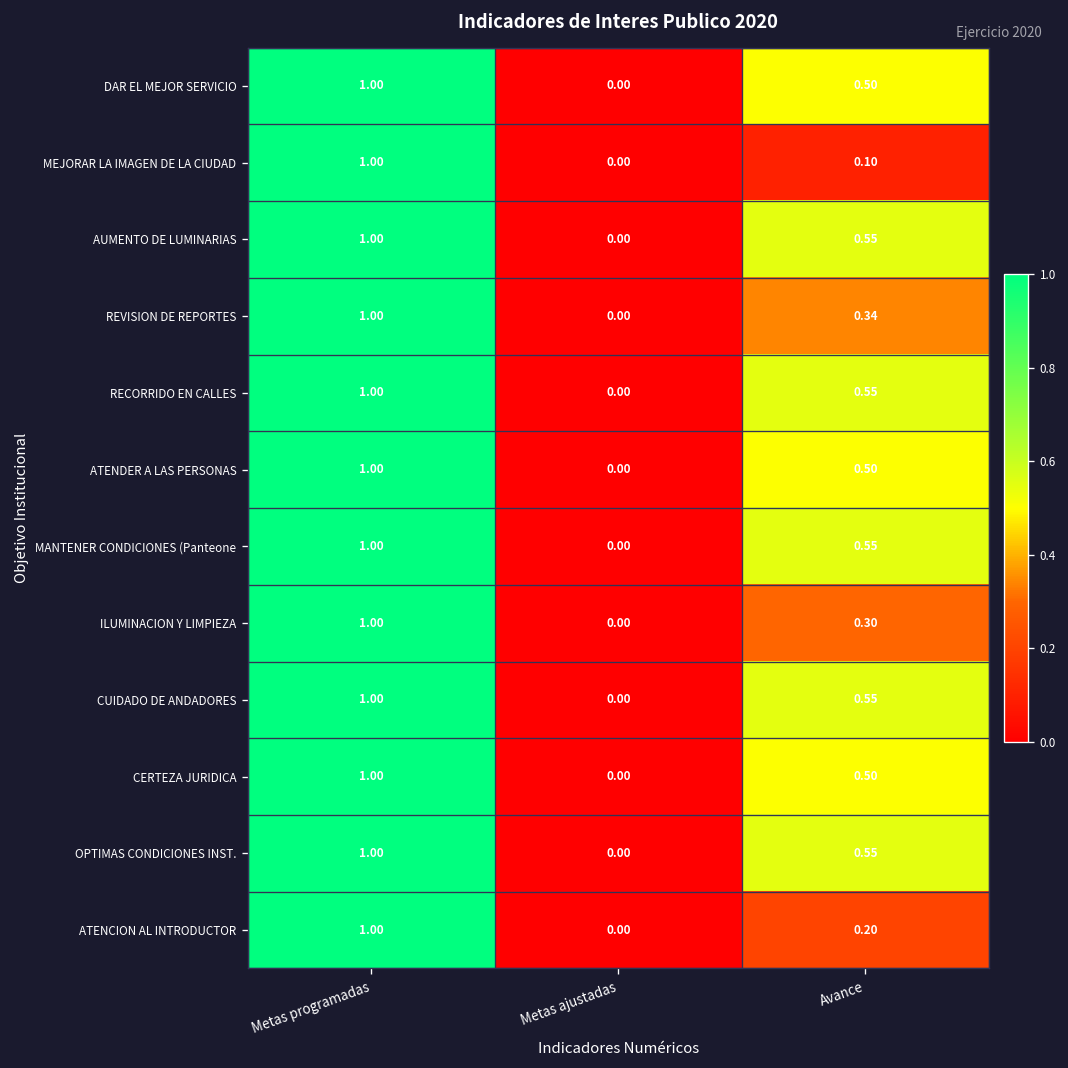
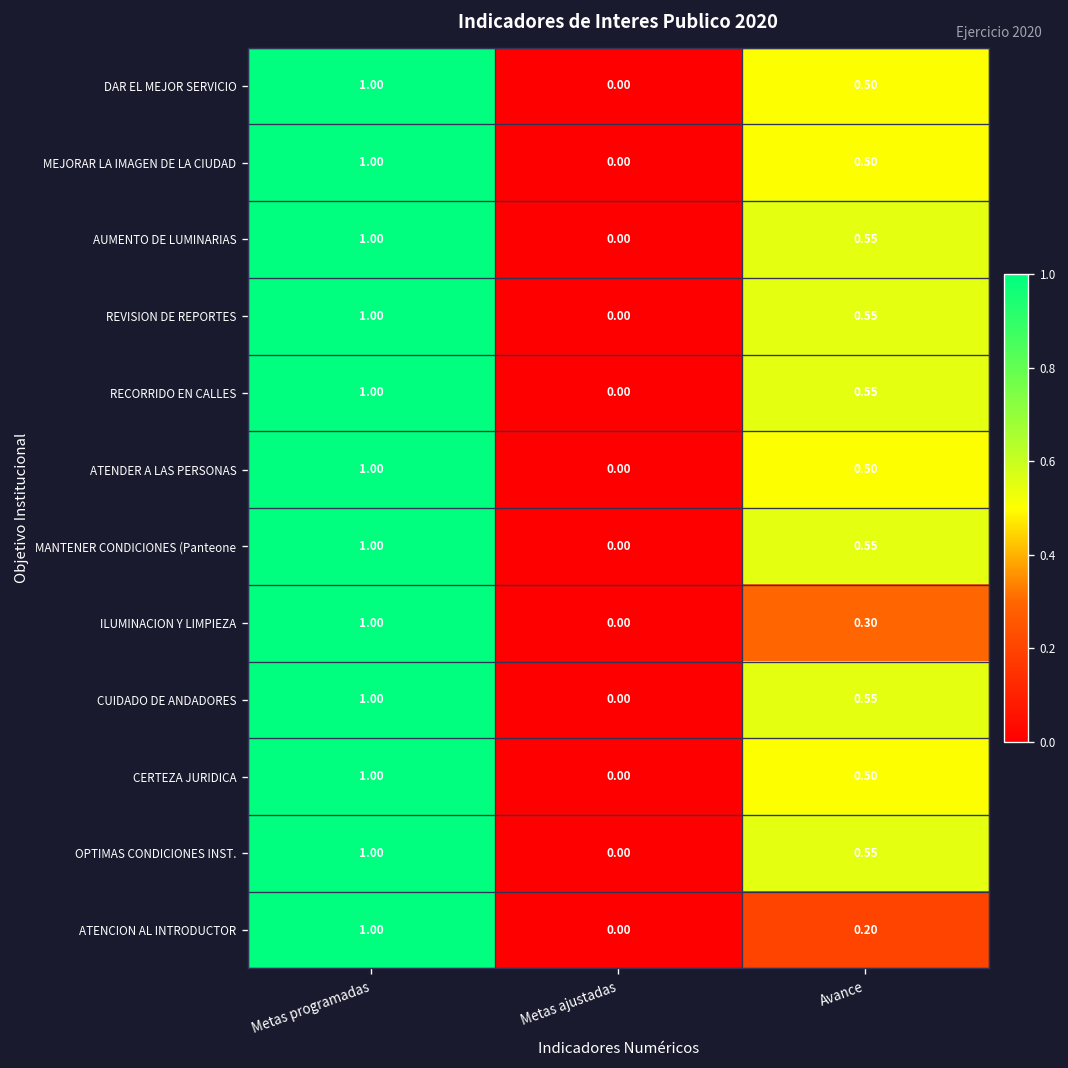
MEJORAR LA IMAGEN DE LA CIUDAD, Avance: 0.10 -> 0.50
REVISION DE REPORTES, Avance: 0.34 -> 0.55
